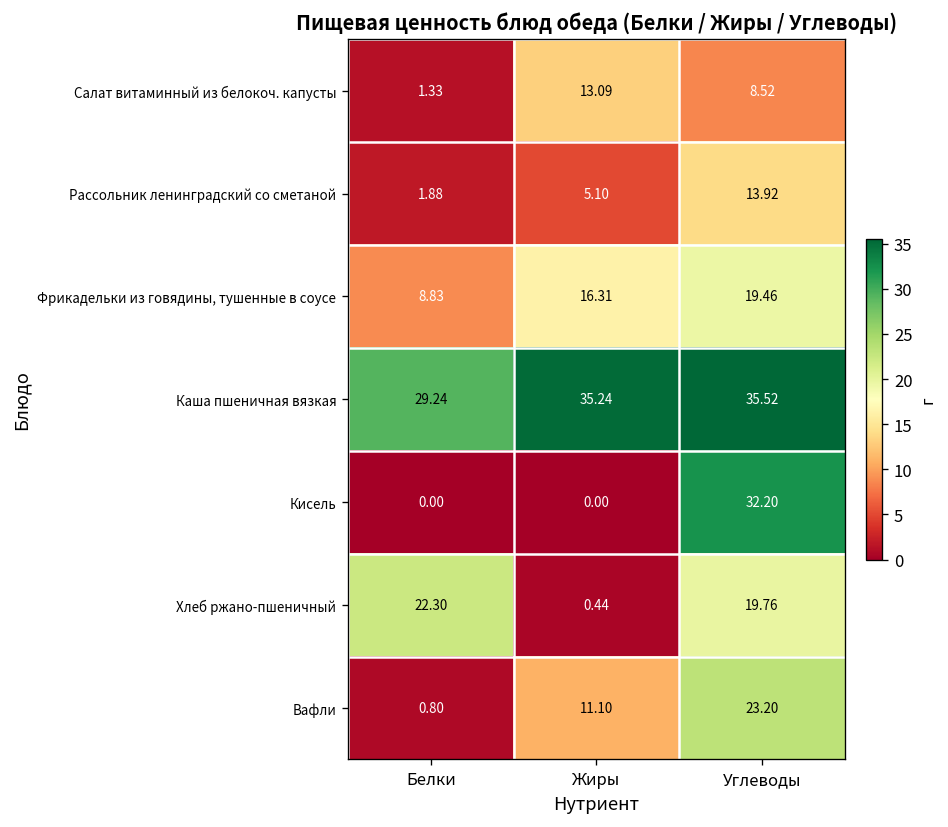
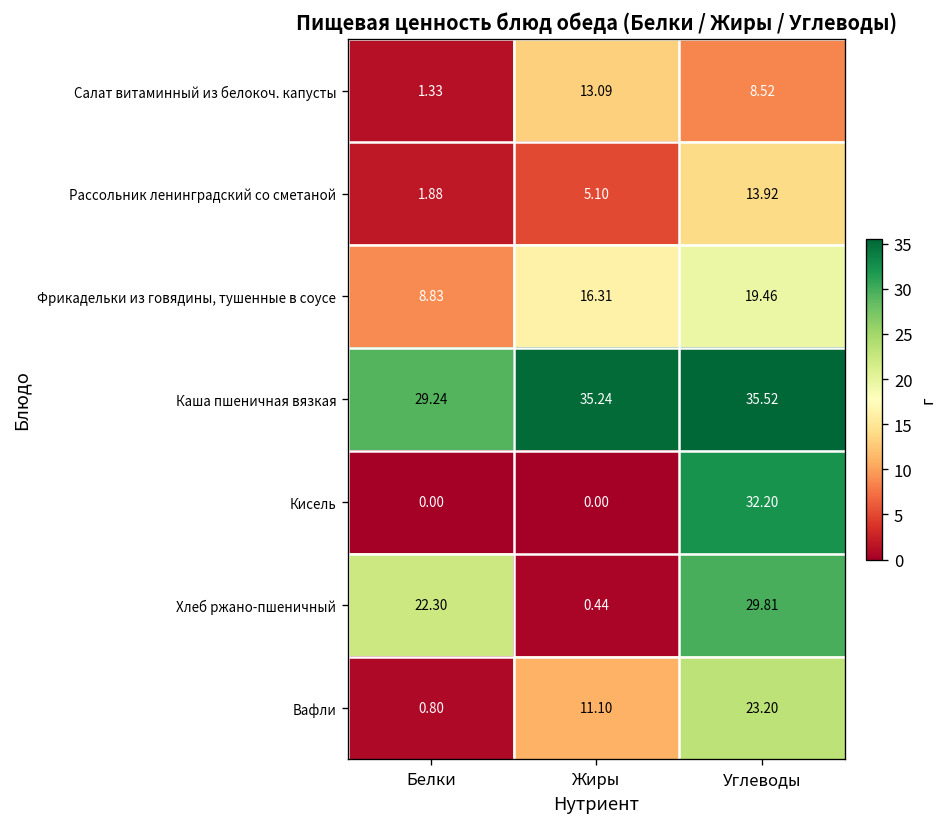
Хлеб ржано-пшеничный, Углеводы: 19.76 -> 29.81
